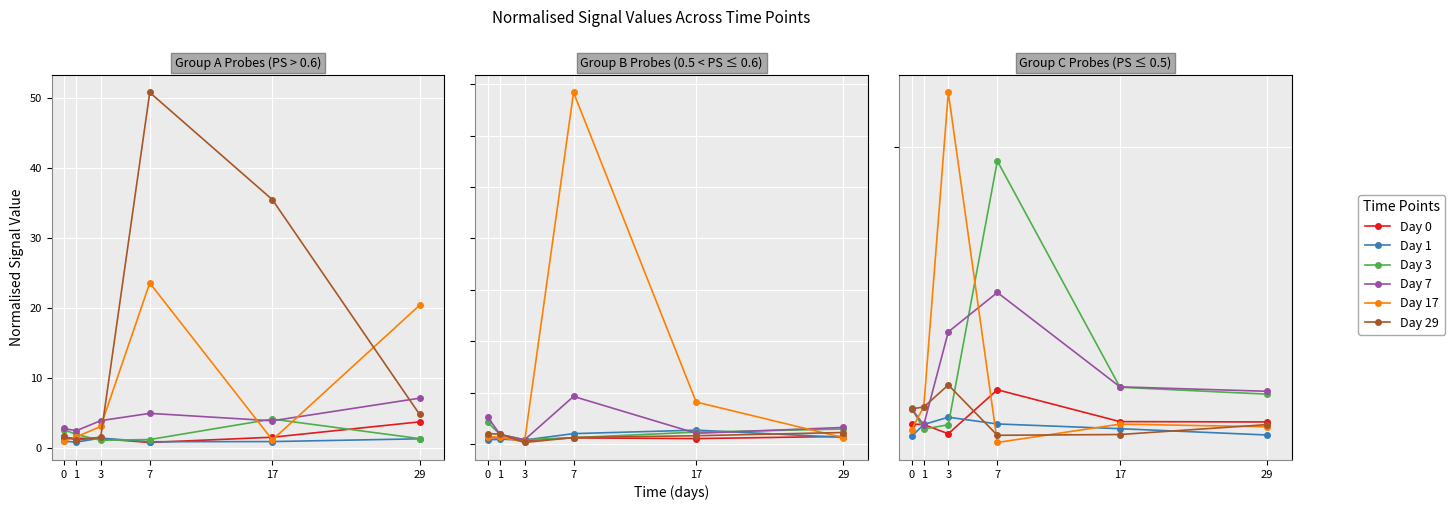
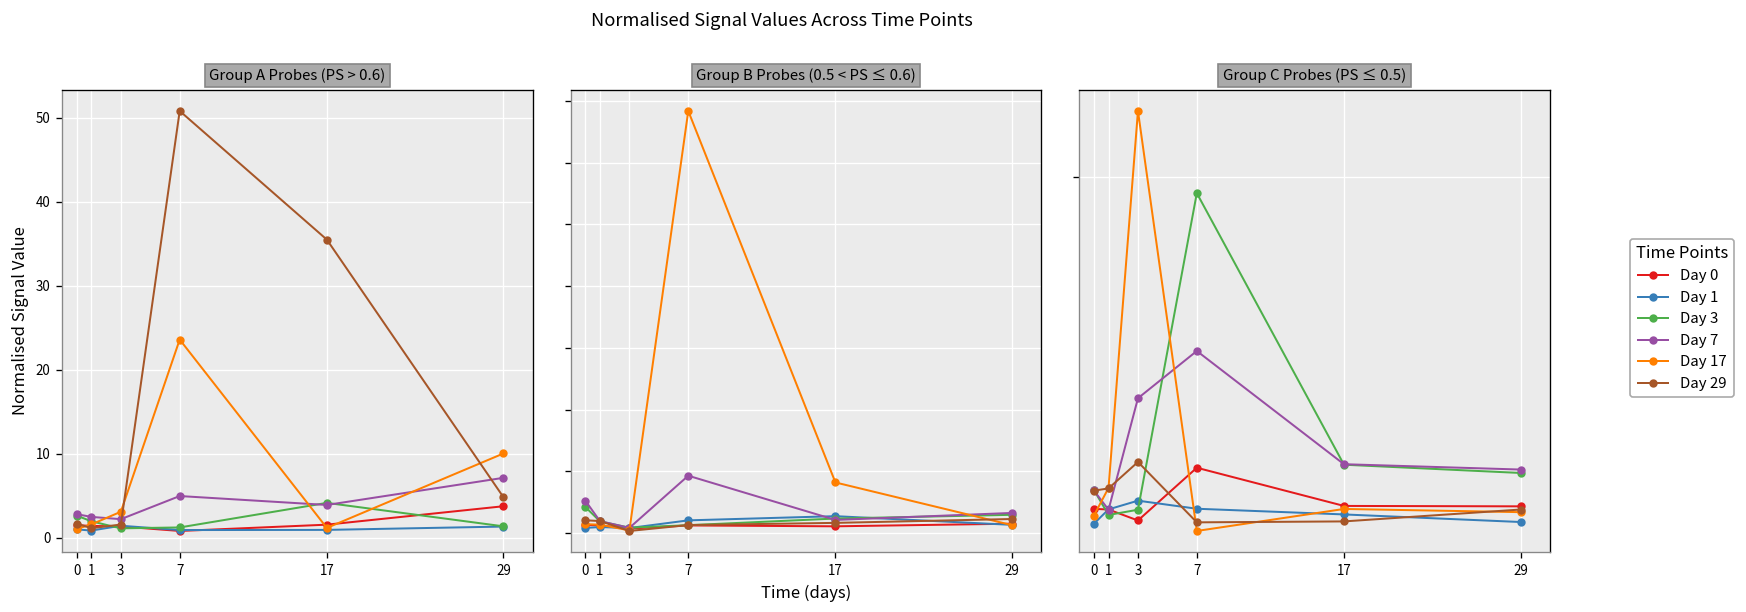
Group A Probes (PS > 0.6), Day 7, 3: 4 -> 2
Group A Probes (PS > 0.6), Day 17, 29: 20 -> 10
